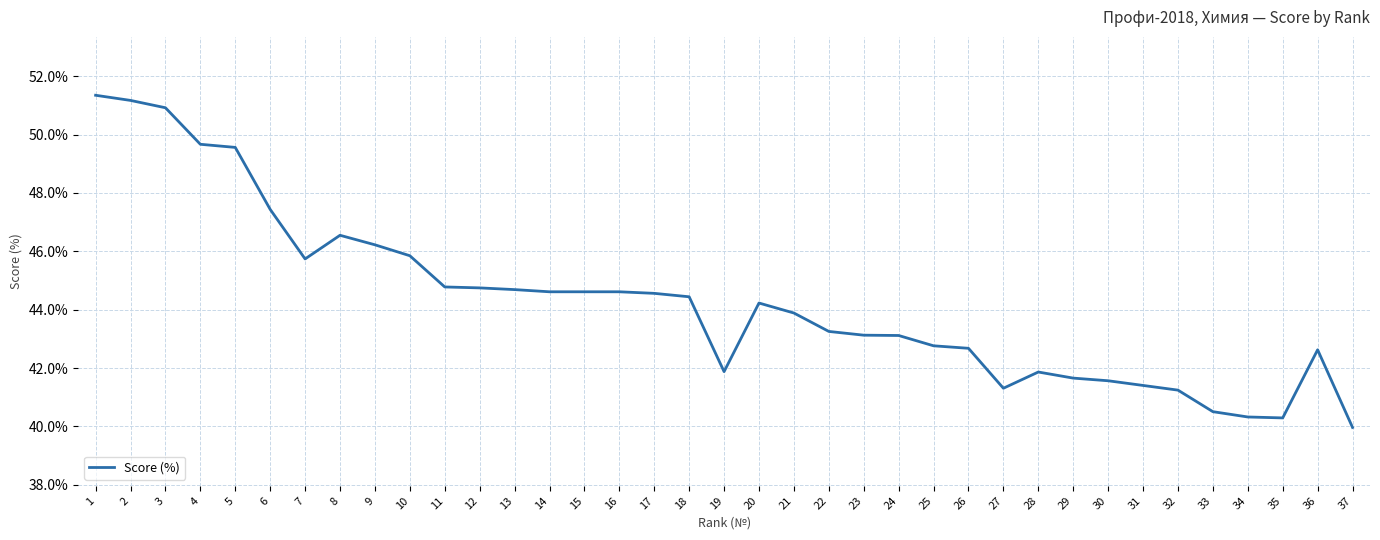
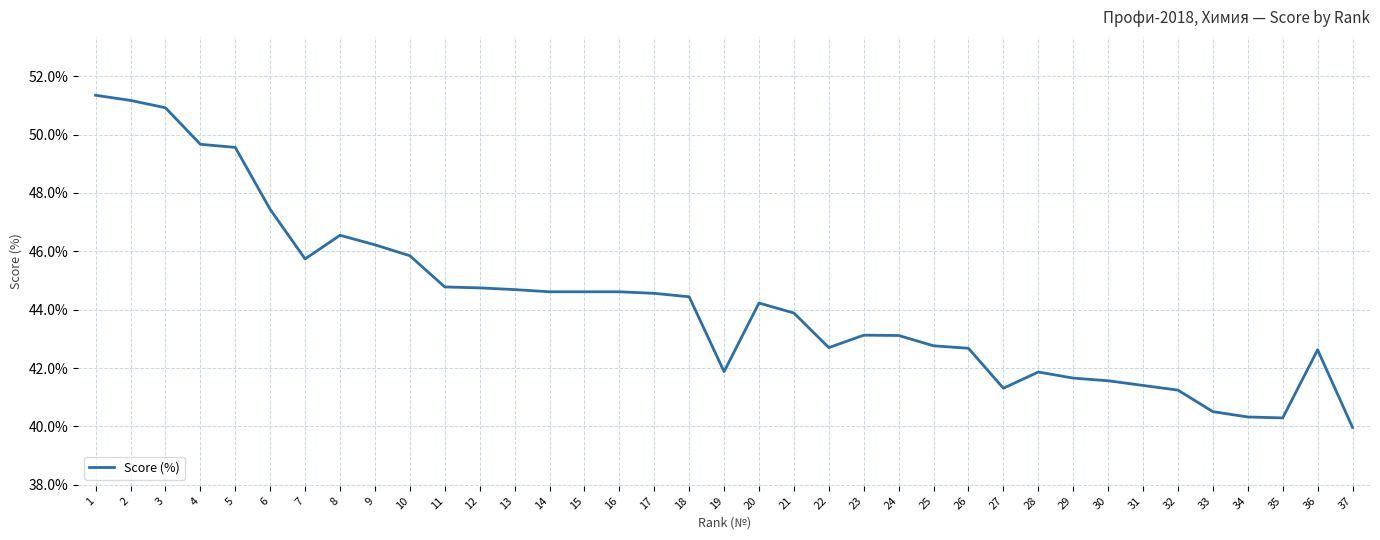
22: 43.3% -> 42.7%
